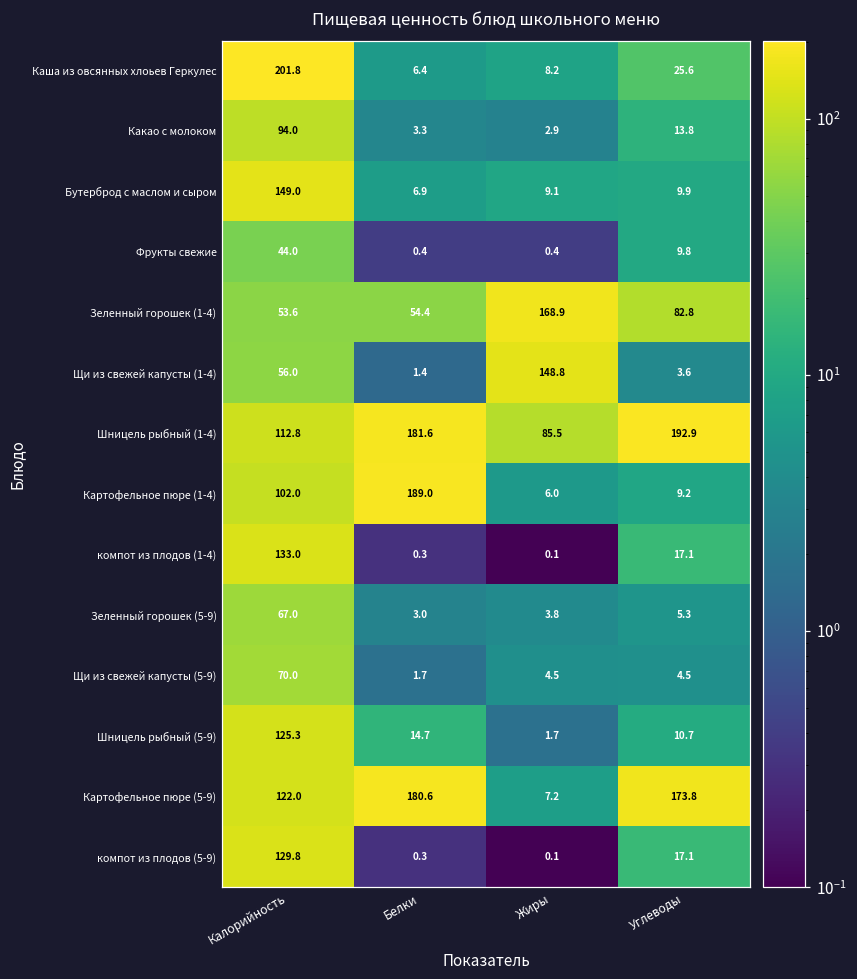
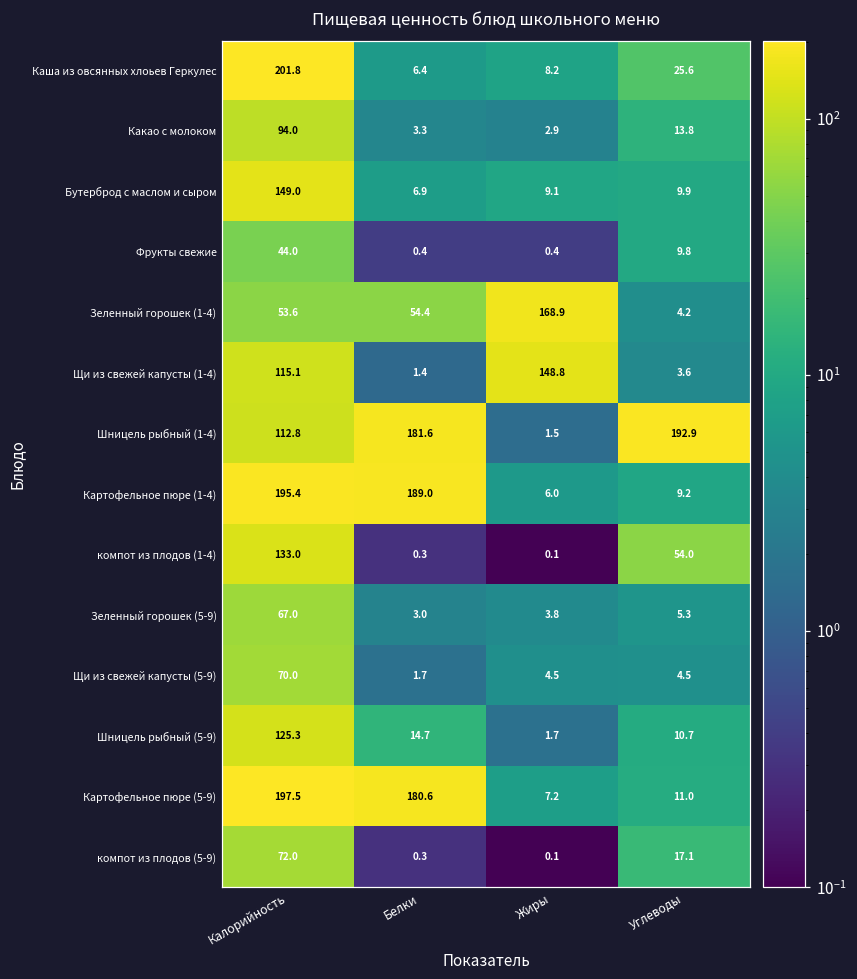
Зеленный горошек (1-4), Углеводы: 82.8 -> 4.2
Щи из свежей капусты (1-4), Калорийность: 56.0 -> 115.1
Шницель рыбный (1-4), Жиры: 85.5 -> 1.5
Картофельное пюре (1-4), Калорийность: 102.0 -> 195.4
компот из плодов (1-4), Углеводы: 17.1 -> 54.0
Картофельное пюре (5-9), Калорийность: 122.0 -> 197.5
Картофельное пюре (5-9), Углеводы: 173.8 -> 11.0
компот из плодов (5-9), Калорийность: 129.8 -> 72.0
